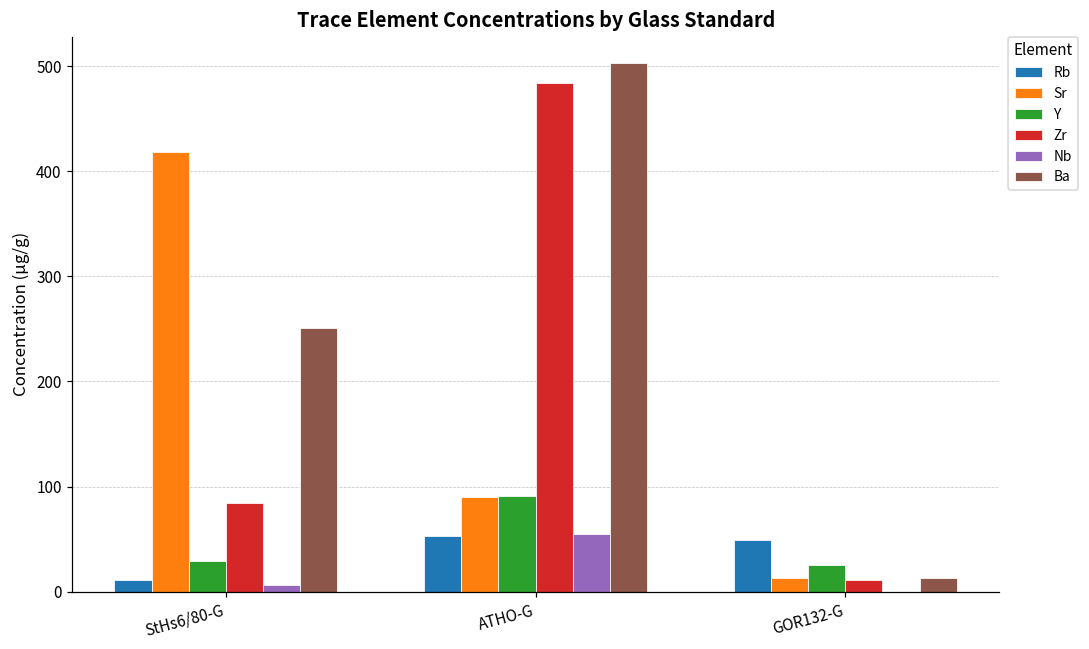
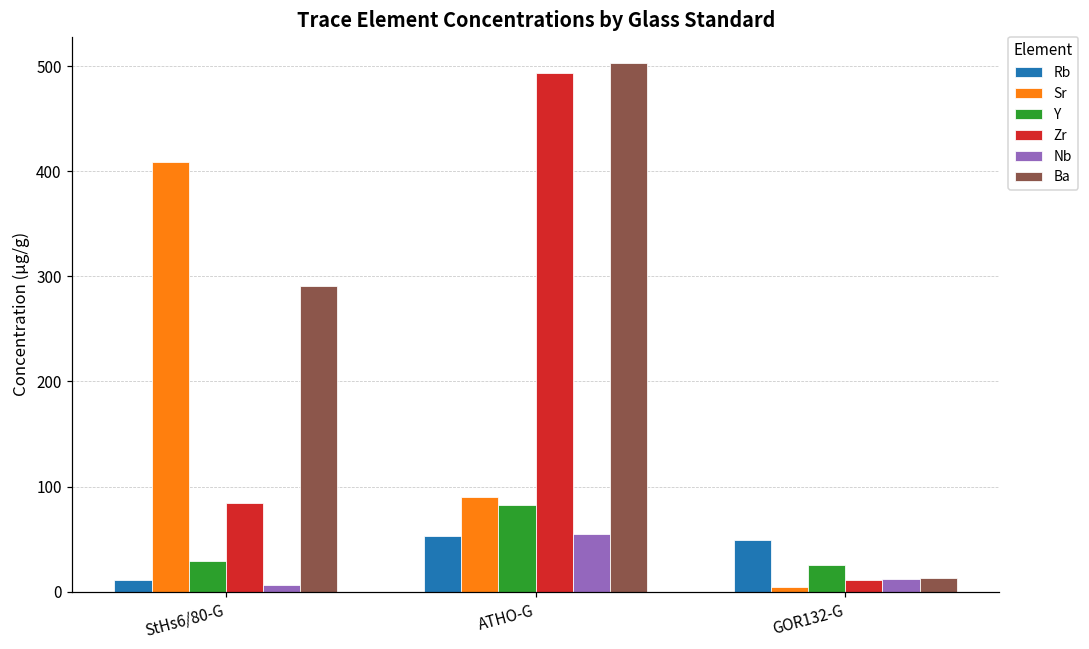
Sr, StHs6/80-G: 420 -> 410
Ba, StHs6/80-G: 250 -> 290
Y, ATHO-G: 90 -> 80
Zr, ATHO-G: 480 -> 490
Sr, GOR132-G: 10 -> 0
Nb, GOR132-G: 0 -> 10
